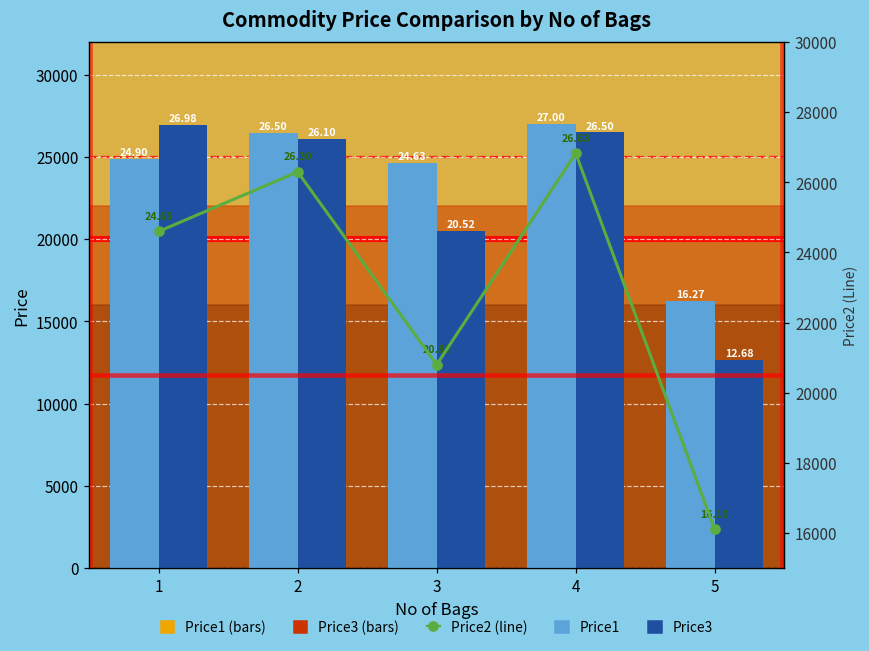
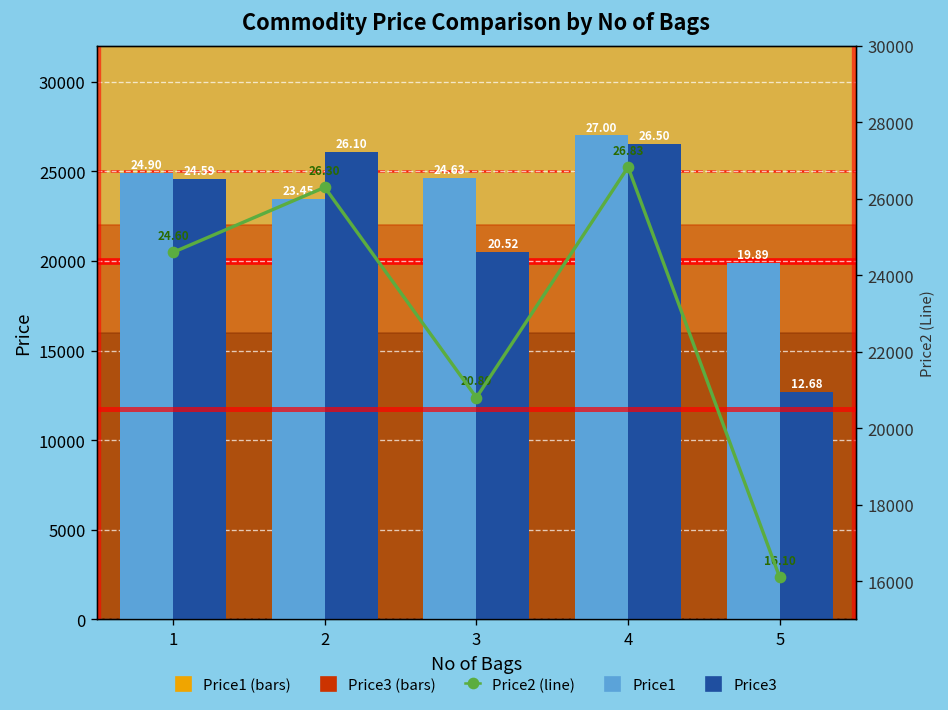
Price3, 1: 26.98 -> 24.59
Price1, 2: 26.50 -> 23.45
Price1, 5: 16.27 -> 19.89
